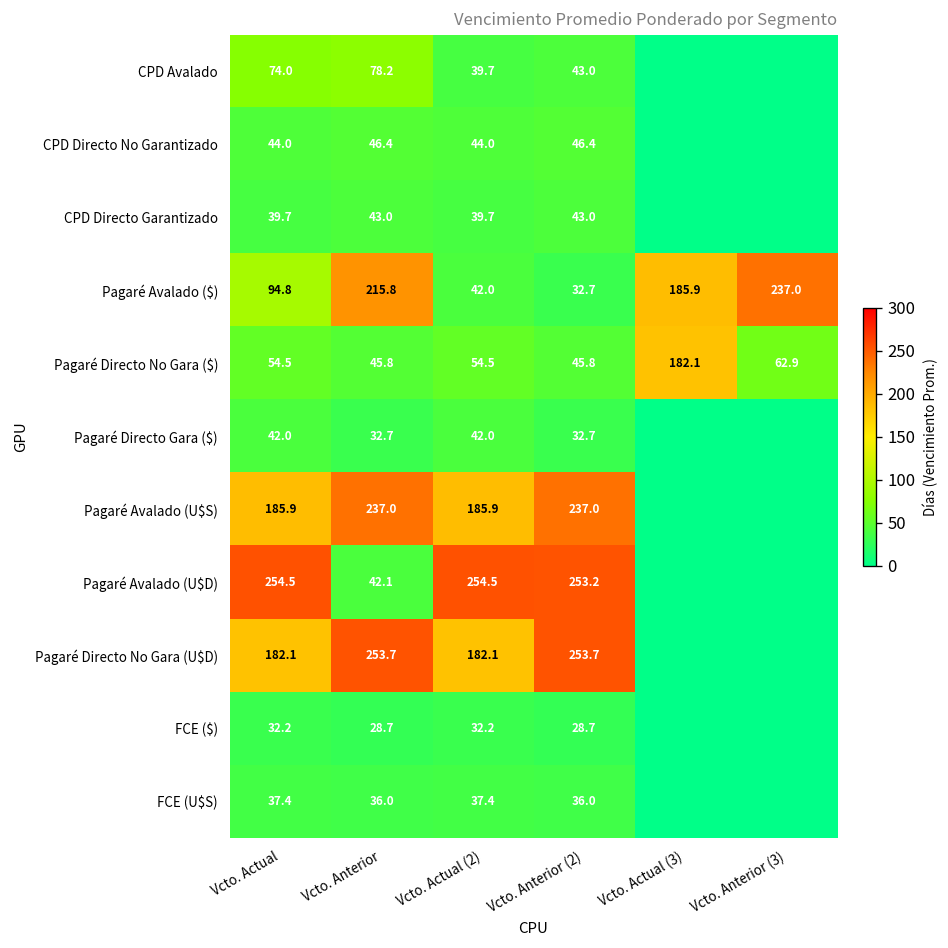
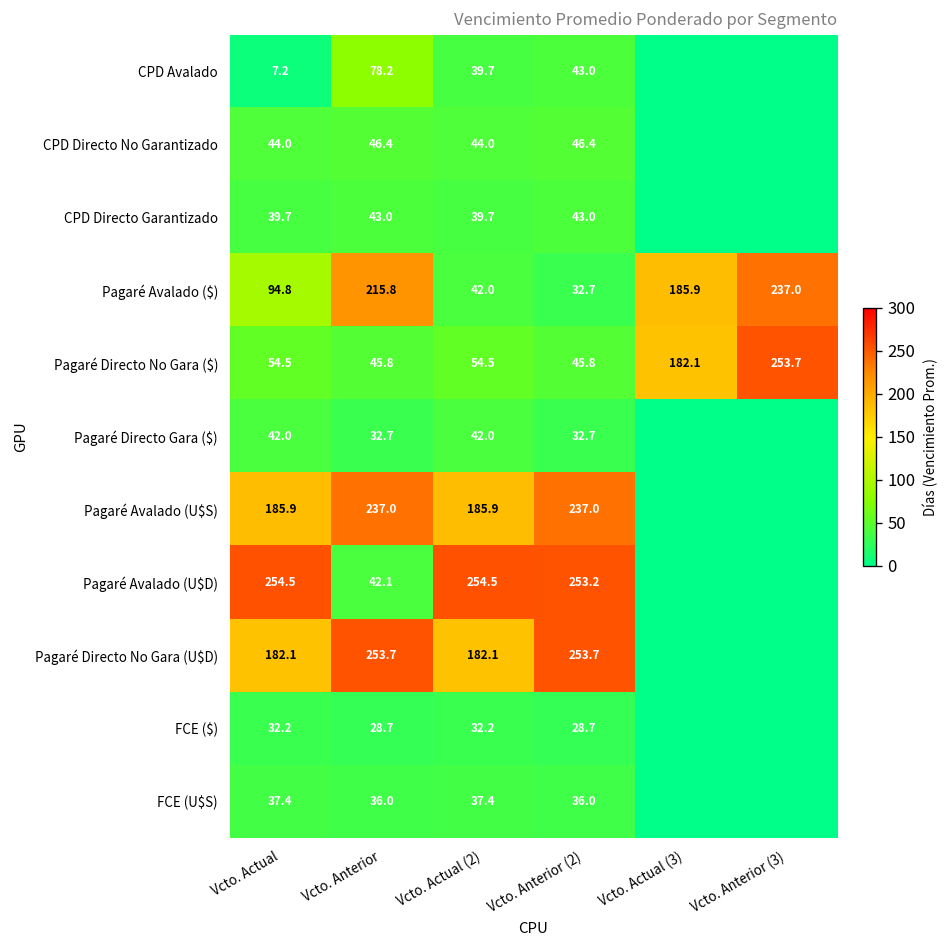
CPD Avalado, Vcto. Actual: 74.0 -> 7.2
Pagaré Directo No Gara ($), Vcto. Anterior (3): 62.9 -> 253.7
